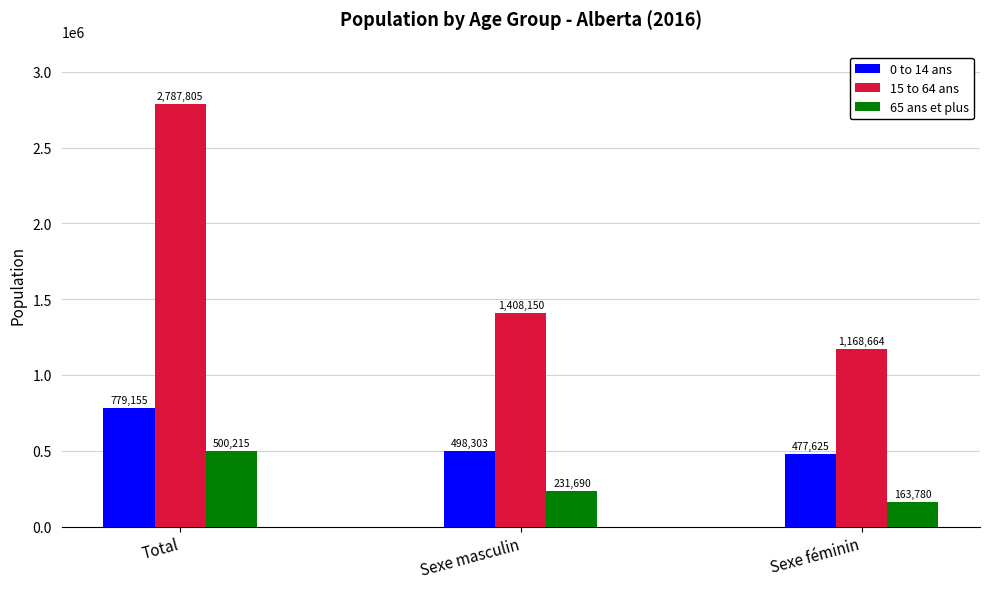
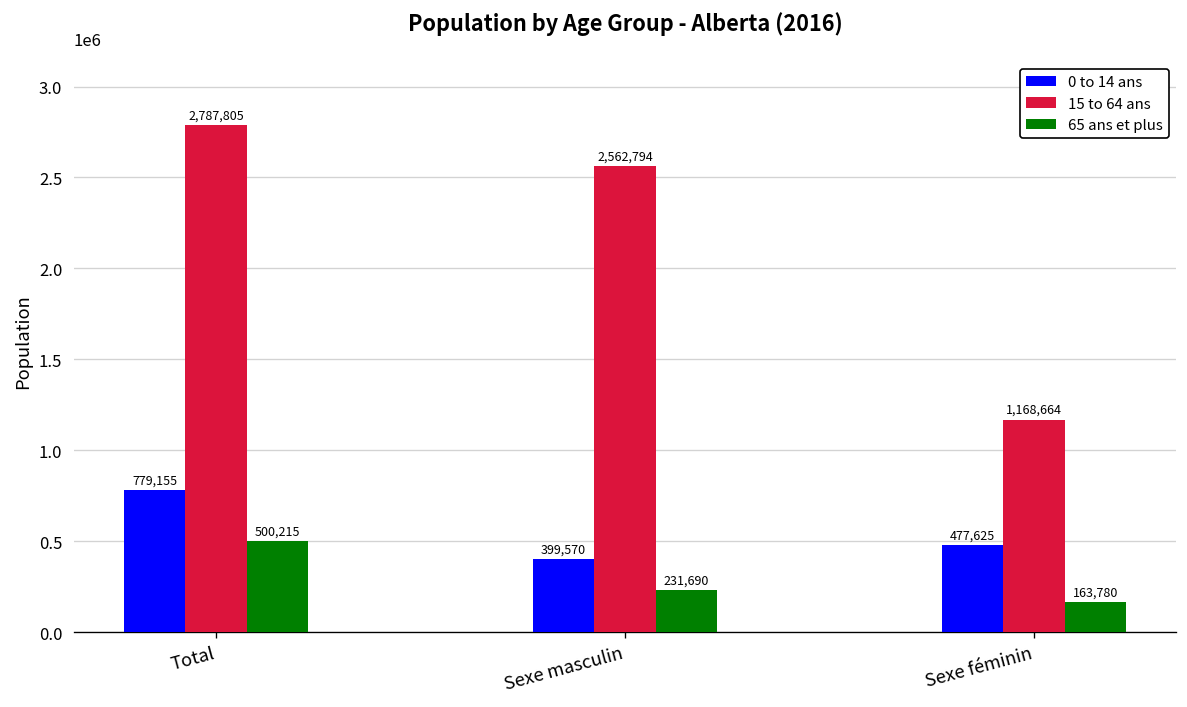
0 to 14 ans, Sexe masculin: 498,303 -> 399,570
15 to 64 ans, Sexe masculin: 1,408,150 -> 2,562,794
